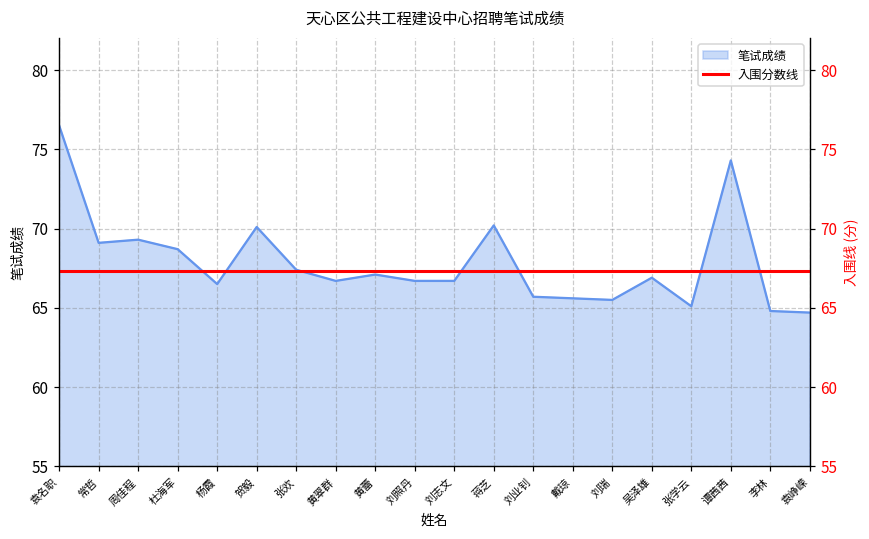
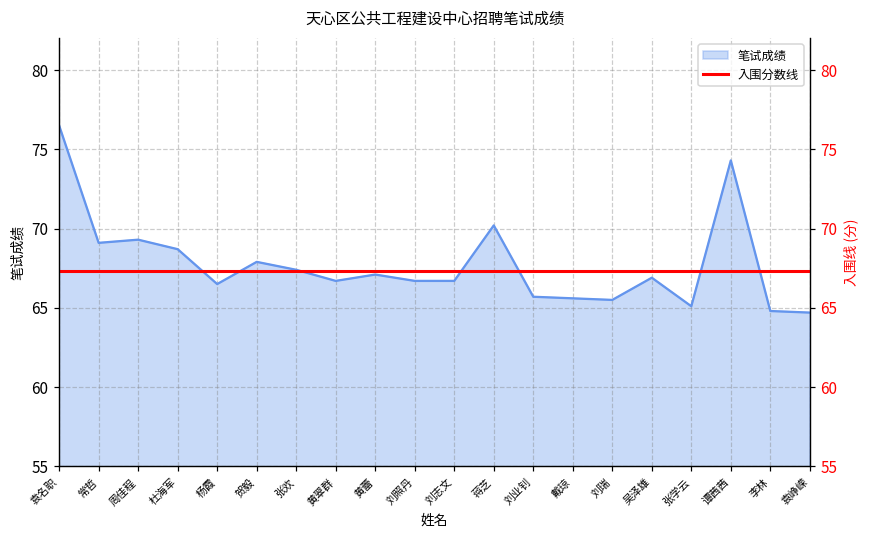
笔试成绩, 贺毅: 70.1 -> 67.9
